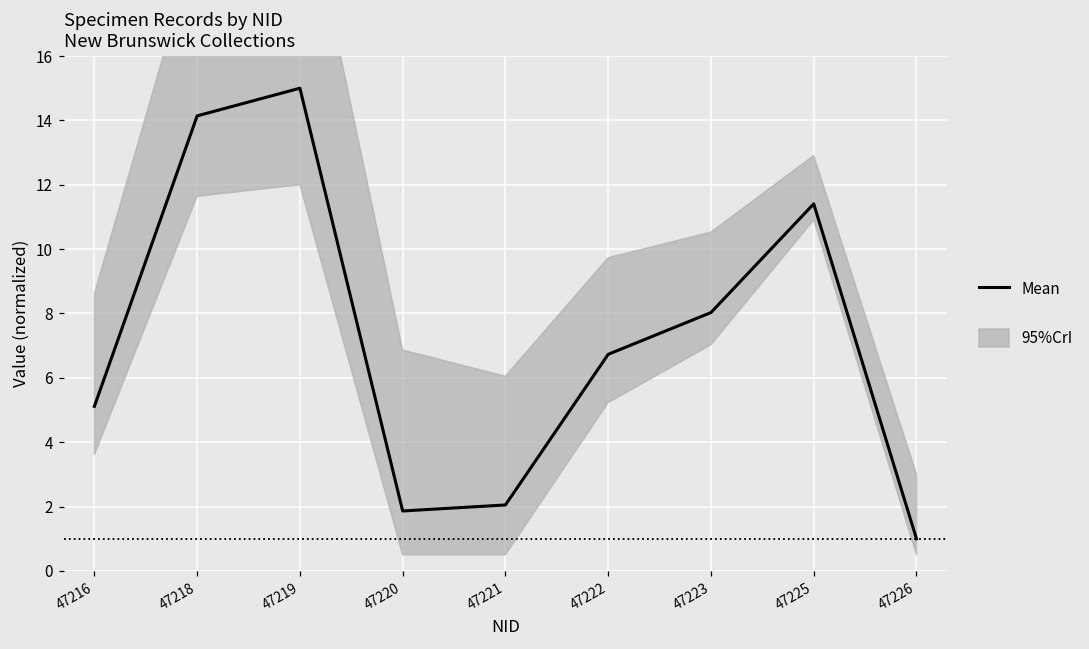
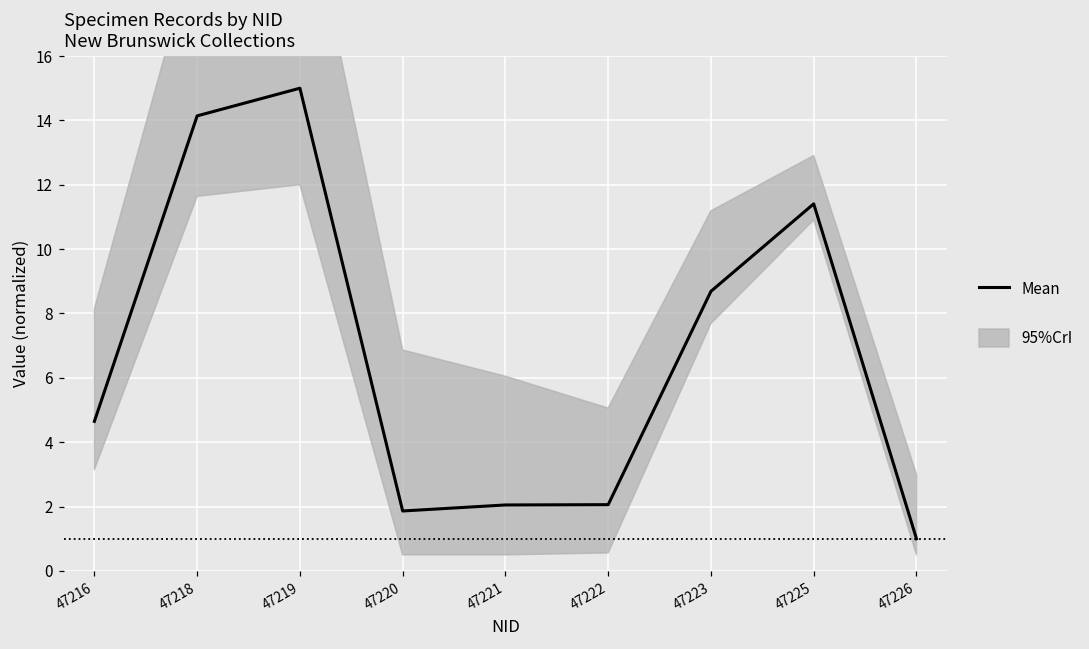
Mean, 47216: 5.1 -> 4.6
Mean, 47222: 6.7 -> 2.1
Mean, 47223: 8.0 -> 8.7
